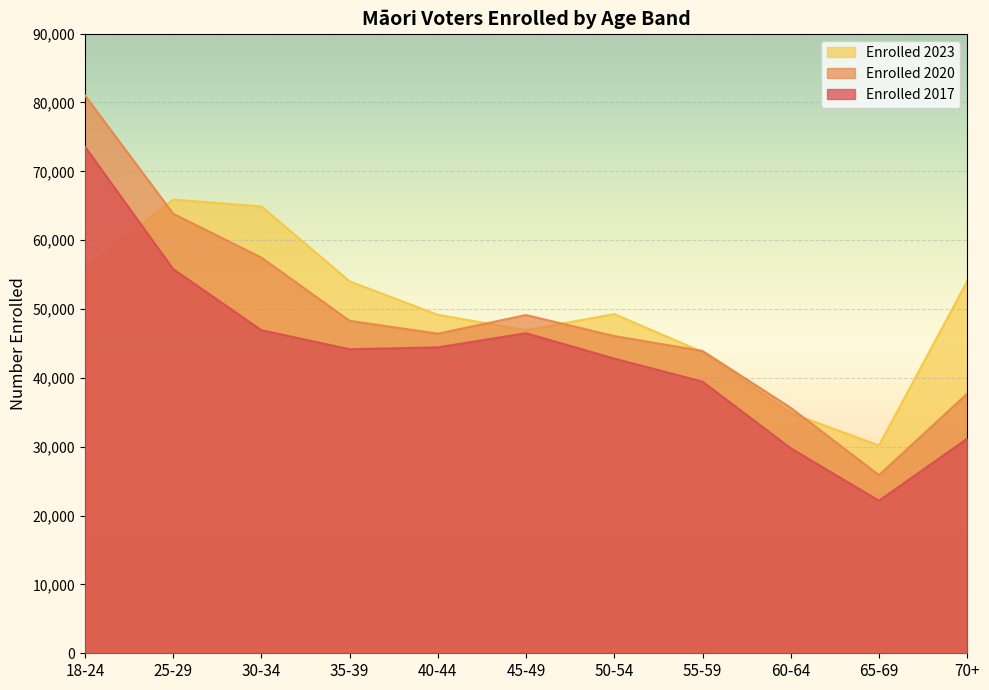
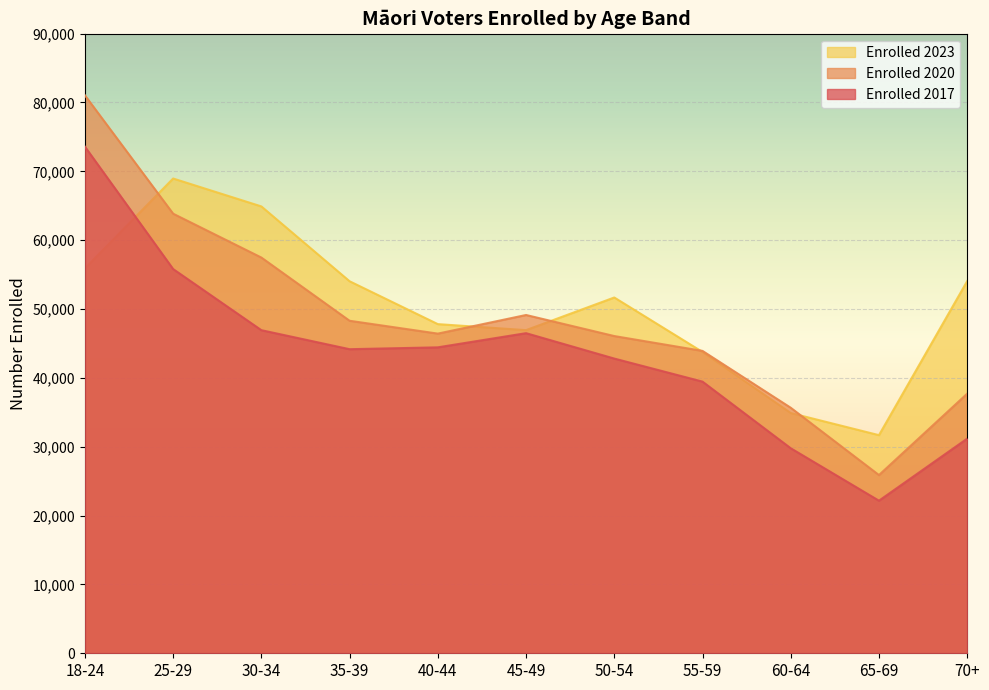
Enrolled 2023, 25-29: 66,000 -> 69,000
Enrolled 2023, 40-44: 49,000 -> 48,000
Enrolled 2023, 50-54: 49,000 -> 52,000
Enrolled 2023, 65-69: 30,000 -> 32,000
